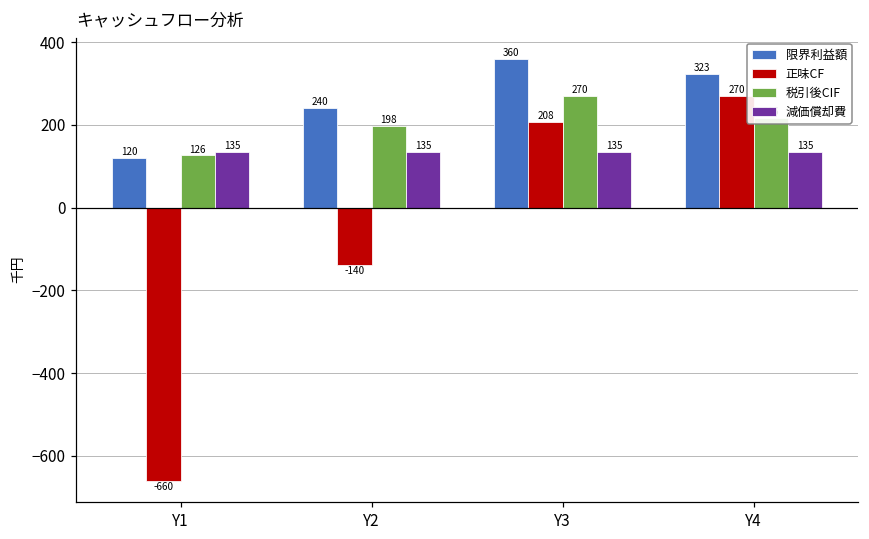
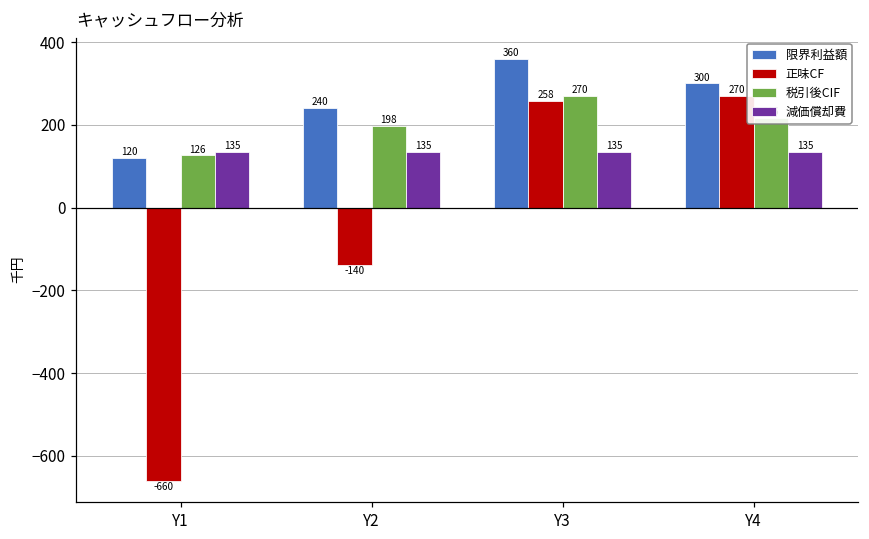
正味CF, Y3: 208 -> 258
限界利益額, Y4: 323 -> 300
